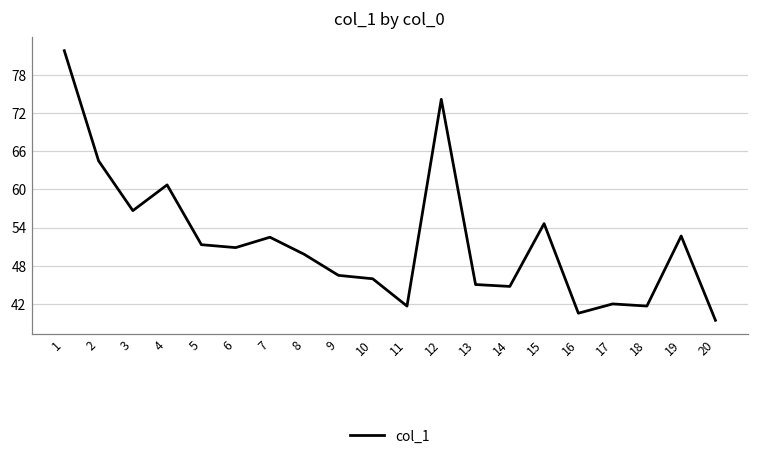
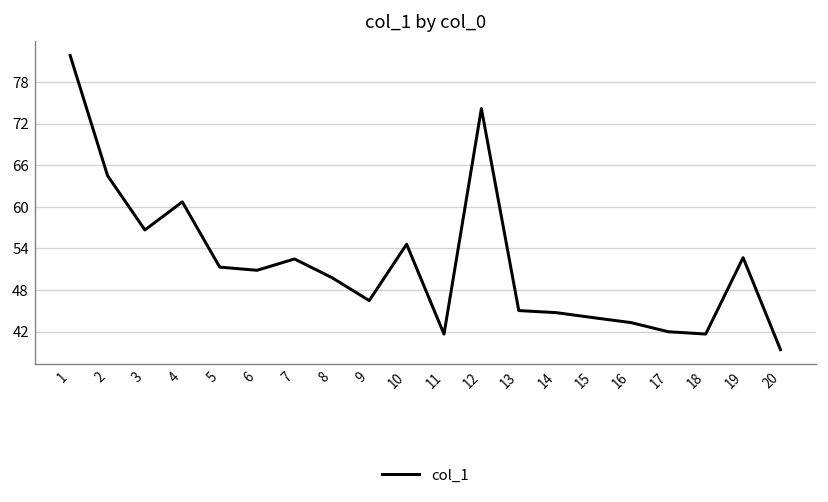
10: 46 -> 55
15: 55 -> 44
16: 41 -> 43
